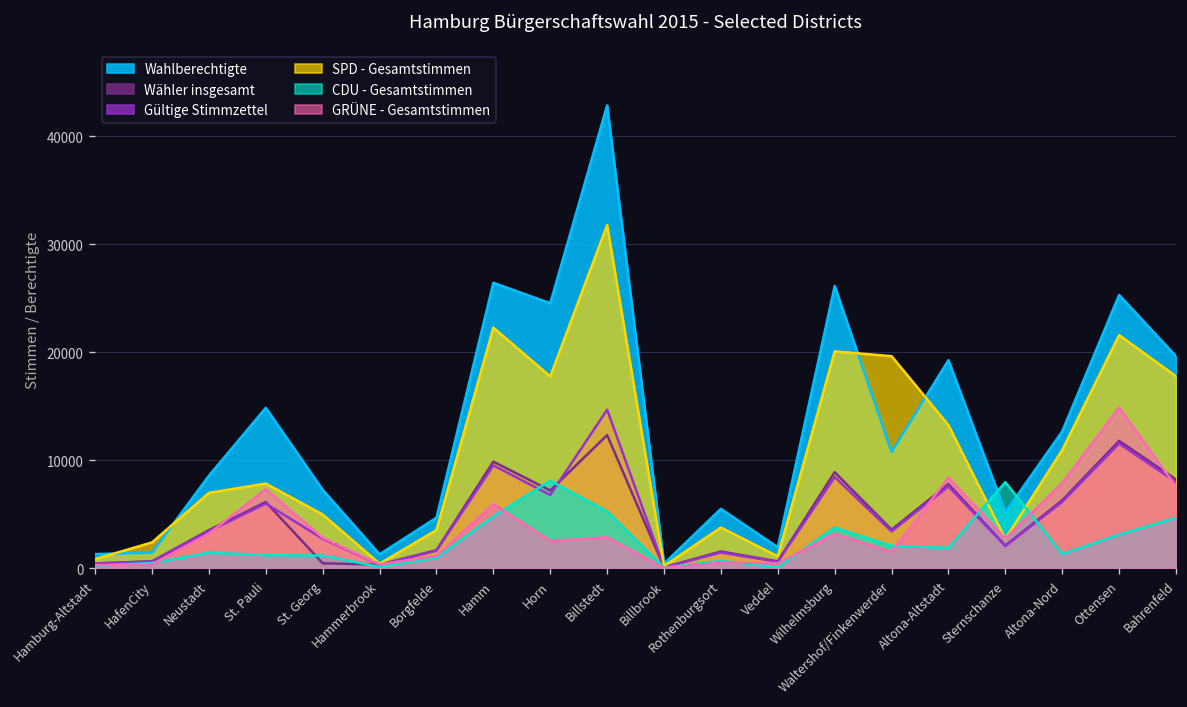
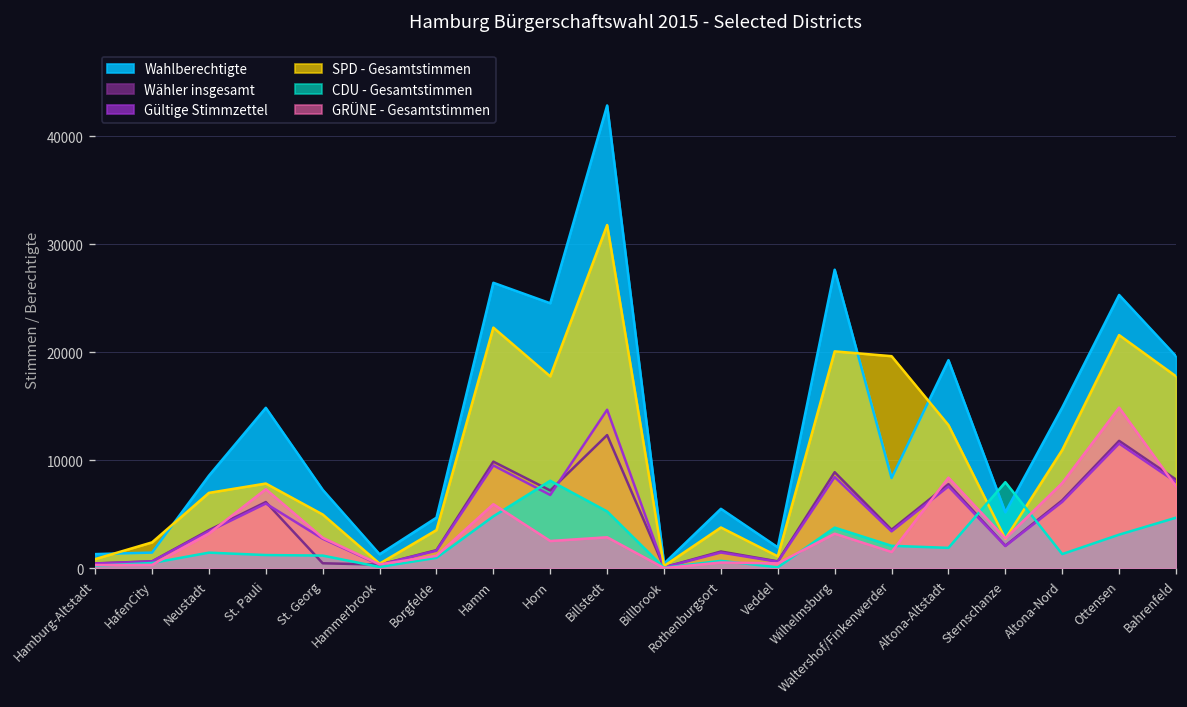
Wahlberechtigte, Wilhelmsburg: 26000 -> 28000
Wahlberechtigte, Waltershof/Finkenwerder: 11000 -> 8000
Wahlberechtigte, Altona-Nord: 13000 -> 15000
